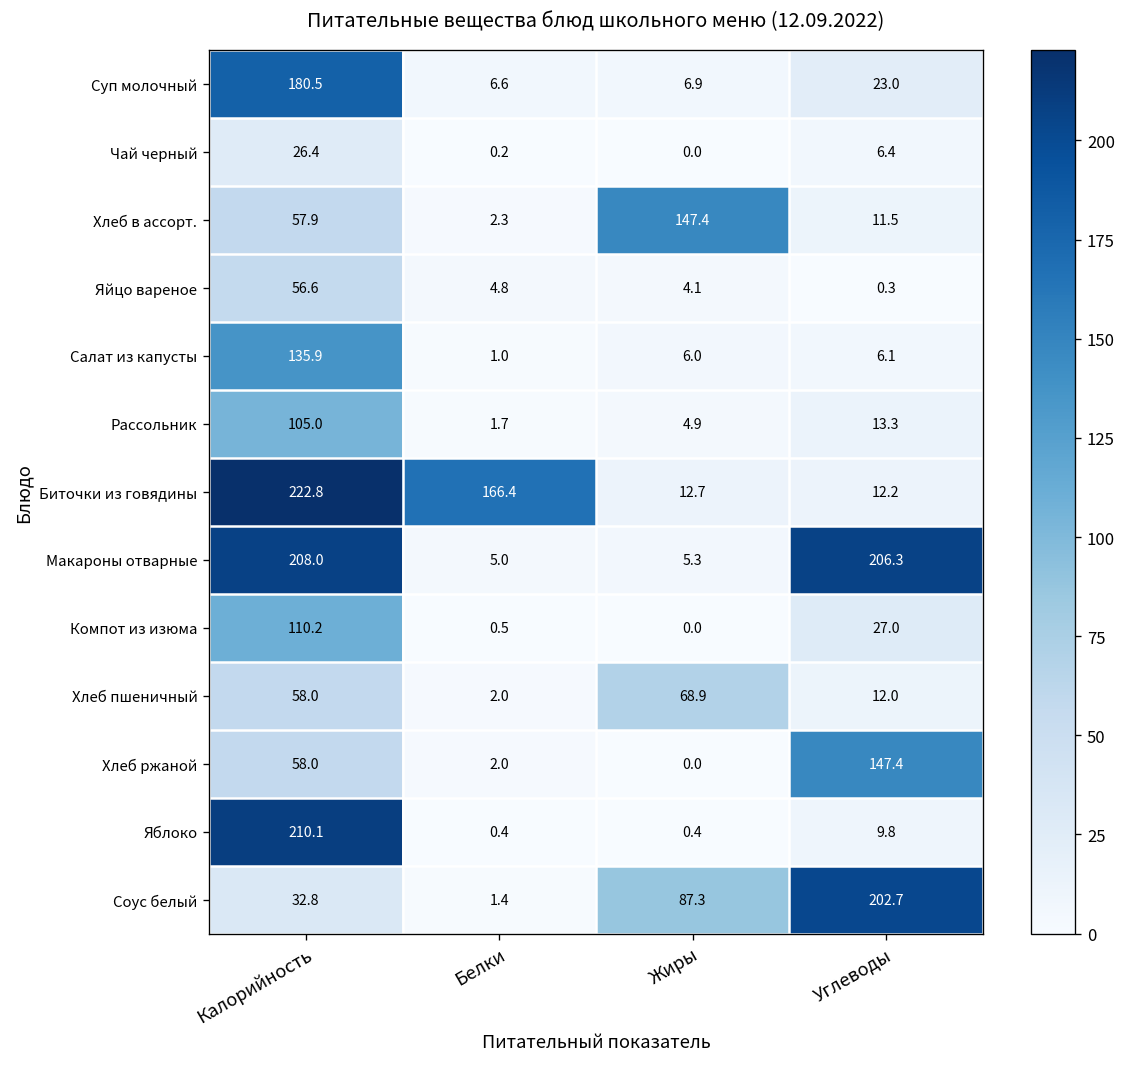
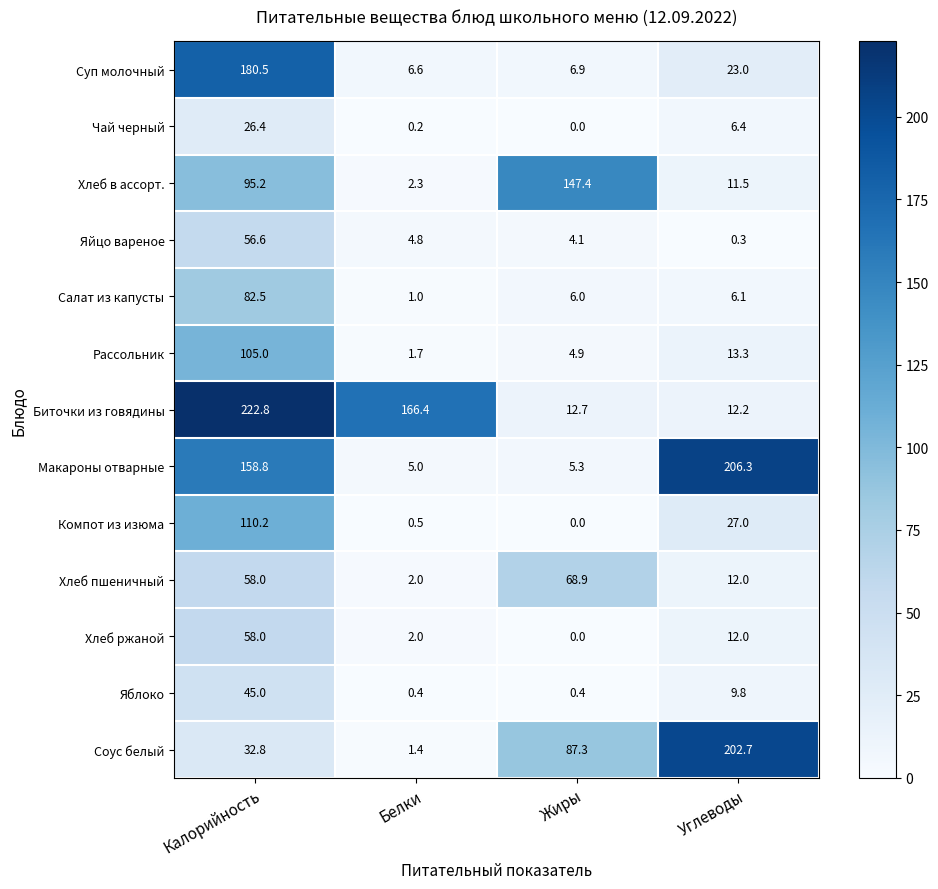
Хлеб в ассорт., Калорийность: 57.9 -> 95.2
Салат из капусты, Калорийность: 135.9 -> 82.5
Макароны отварные, Калорийность: 208.0 -> 158.8
Хлеб ржаной, Углеводы: 147.4 -> 12.0
Яблоко, Калорийность: 210.1 -> 45.0
